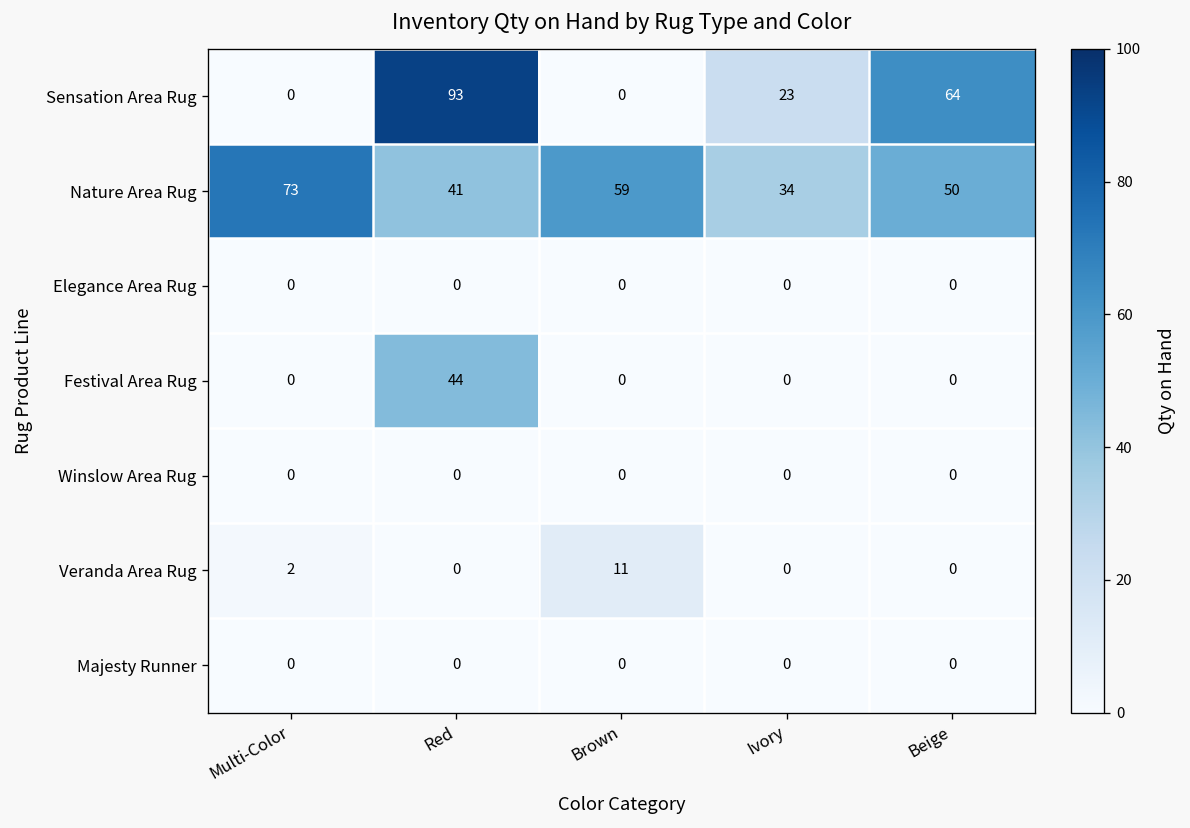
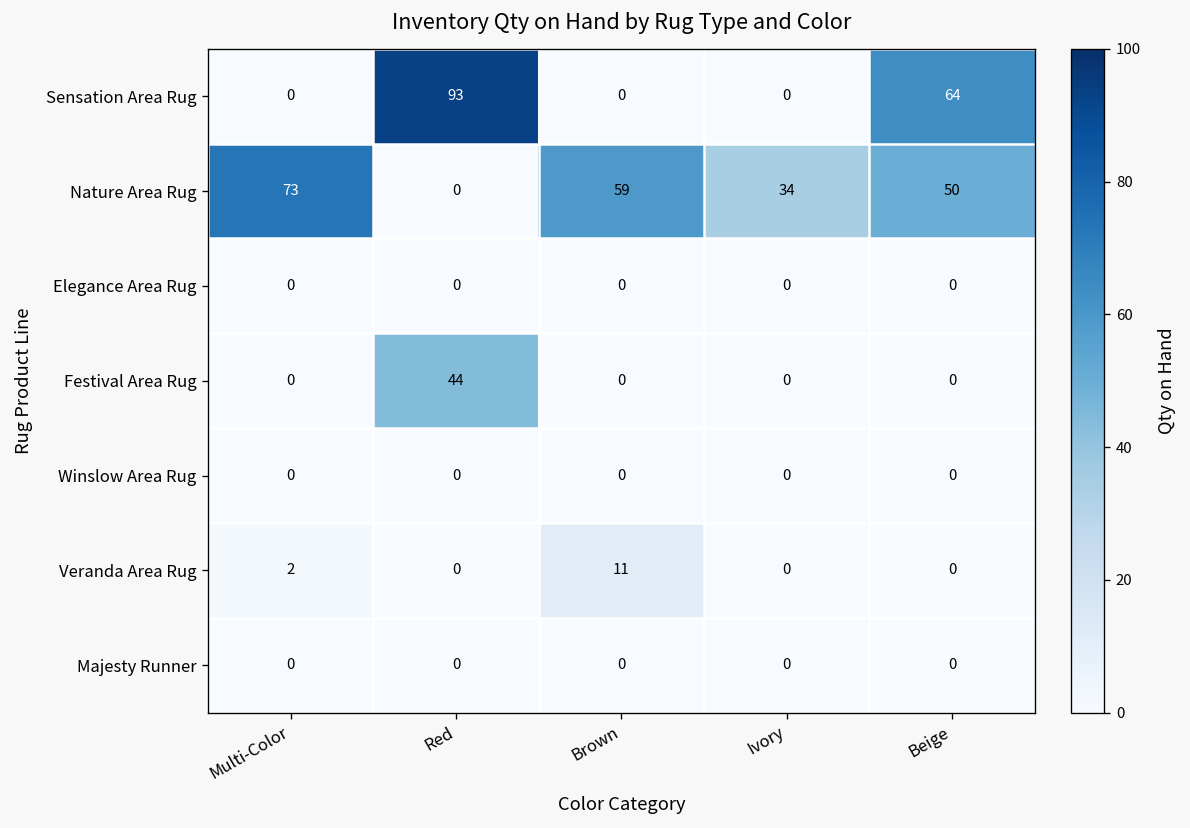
Sensation Area Rug, Ivory: 23 -> 0
Nature Area Rug, Red: 41 -> 0
